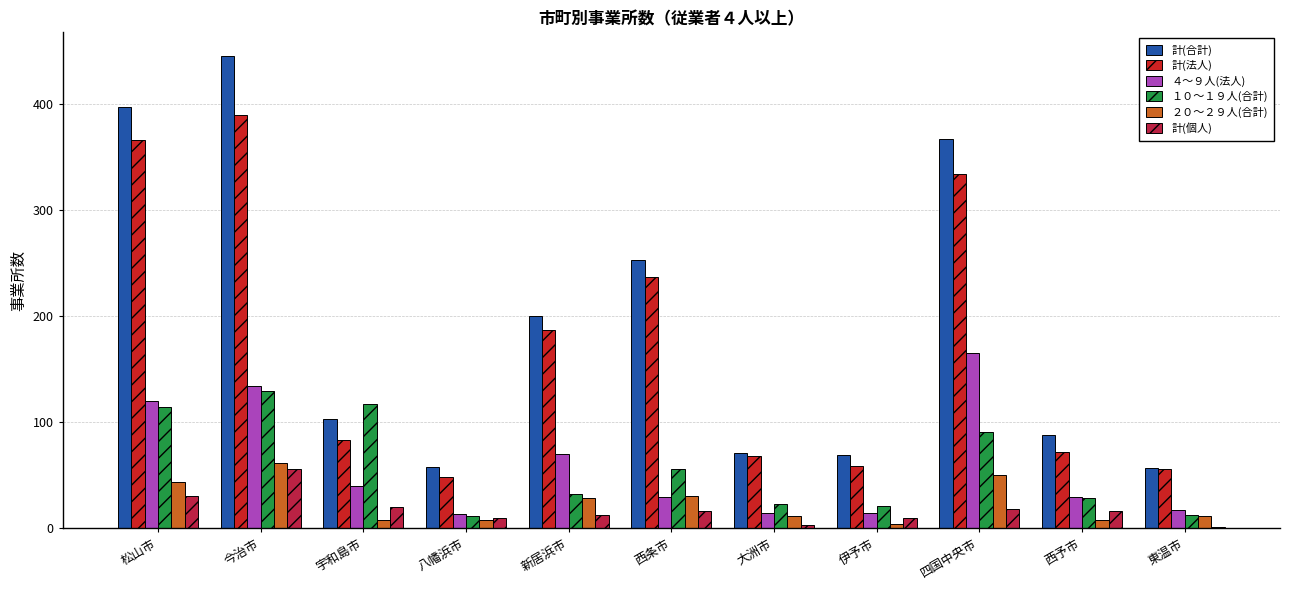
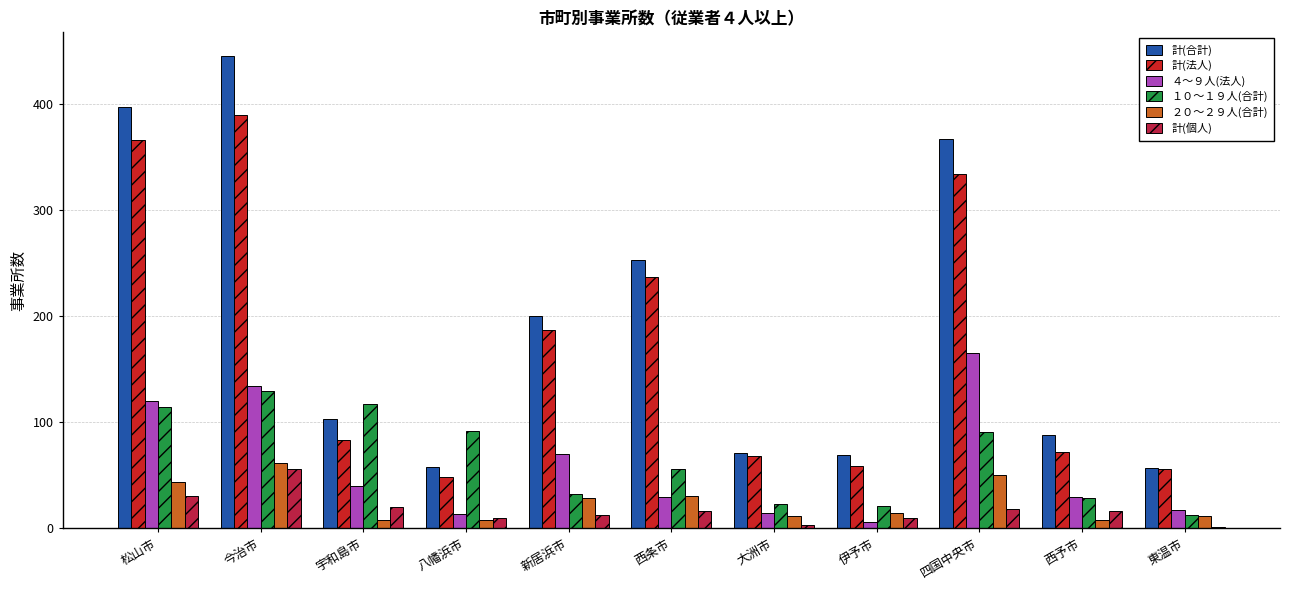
１０～１９人(合計), 八幡浜市: 12 -> 92
４～９人(法人), 伊予市: 15 -> 6
２０～２９人(合計), 伊予市: 4 -> 15
